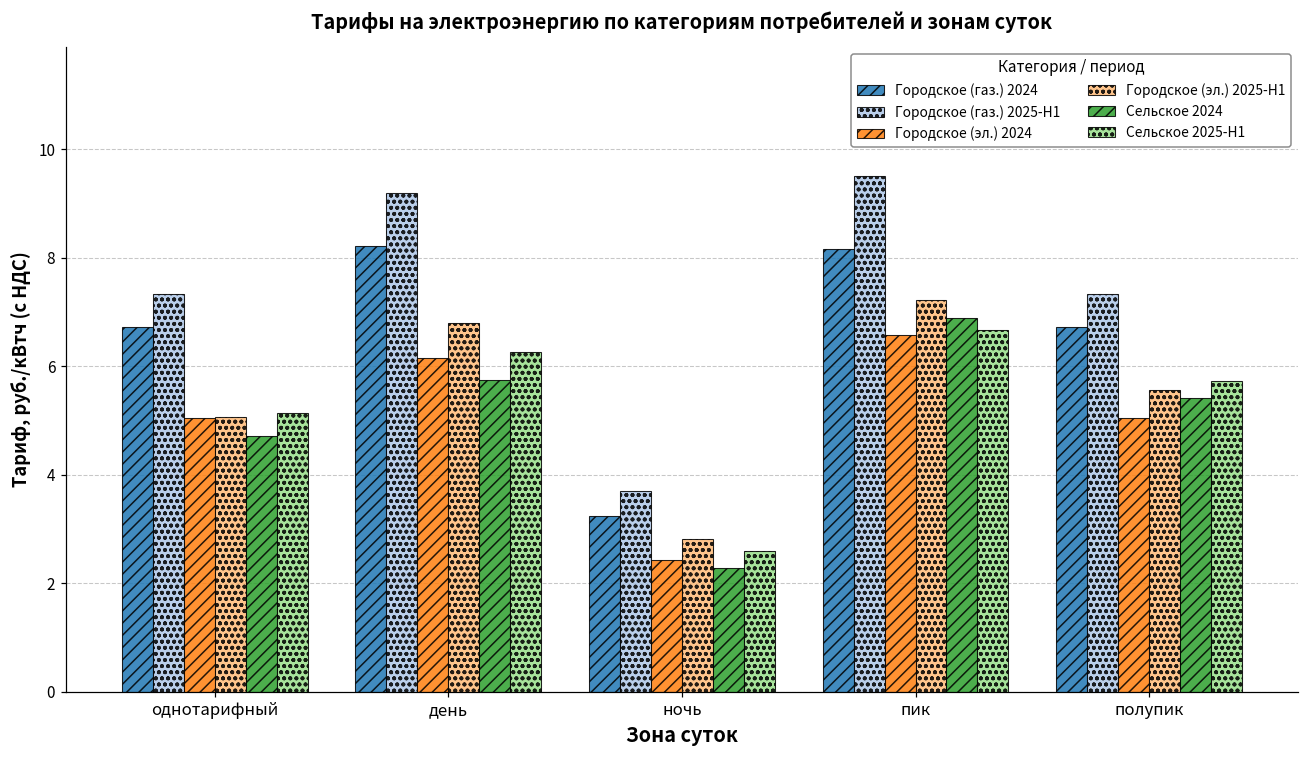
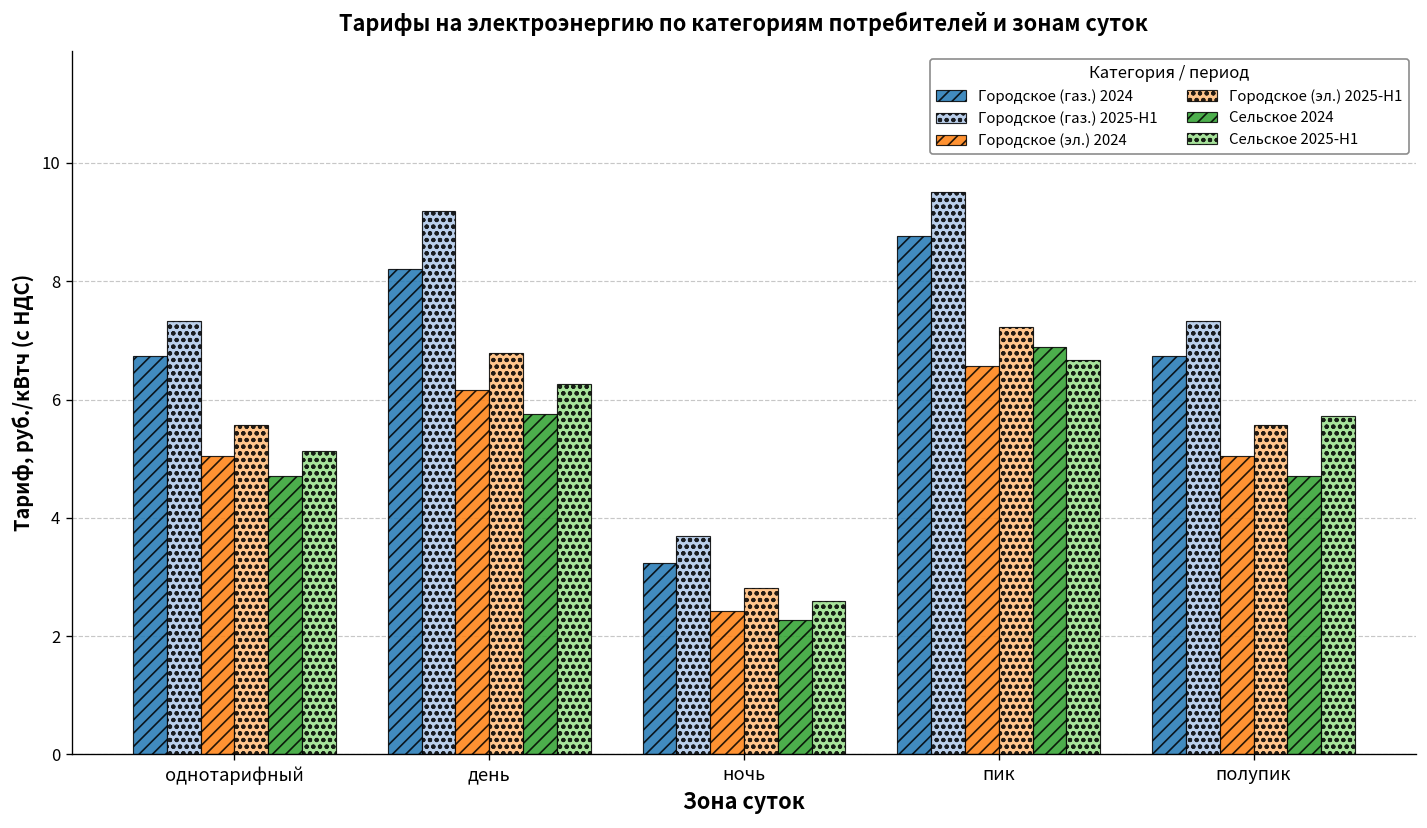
Городское (эл.) 2025-H1, однотарифный: 5.1 -> 5.6
Городское (газ.) 2024, пик: 8.2 -> 8.8
Сельское 2024, полупик: 5.4 -> 4.7
